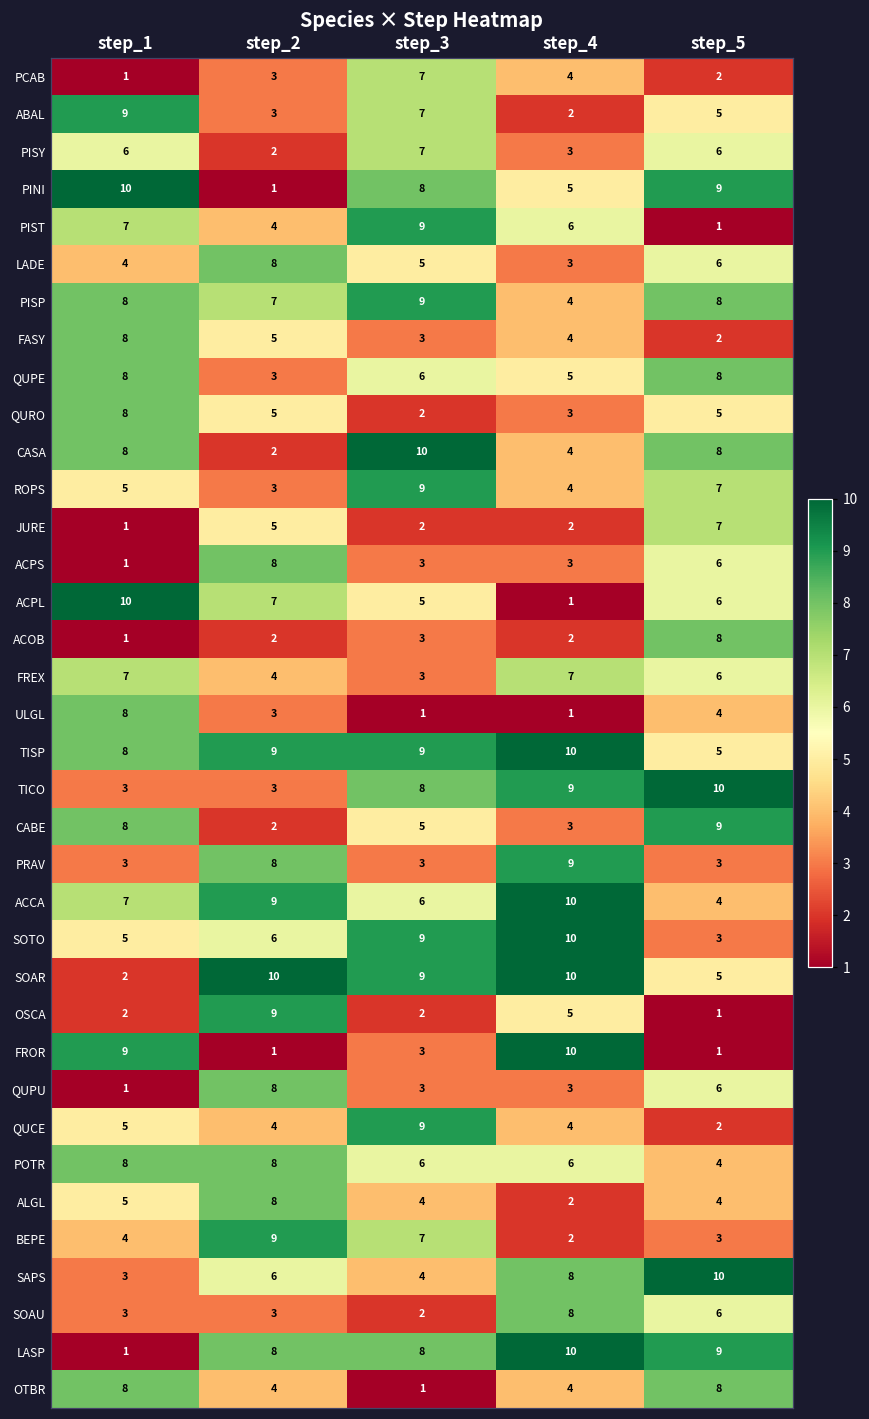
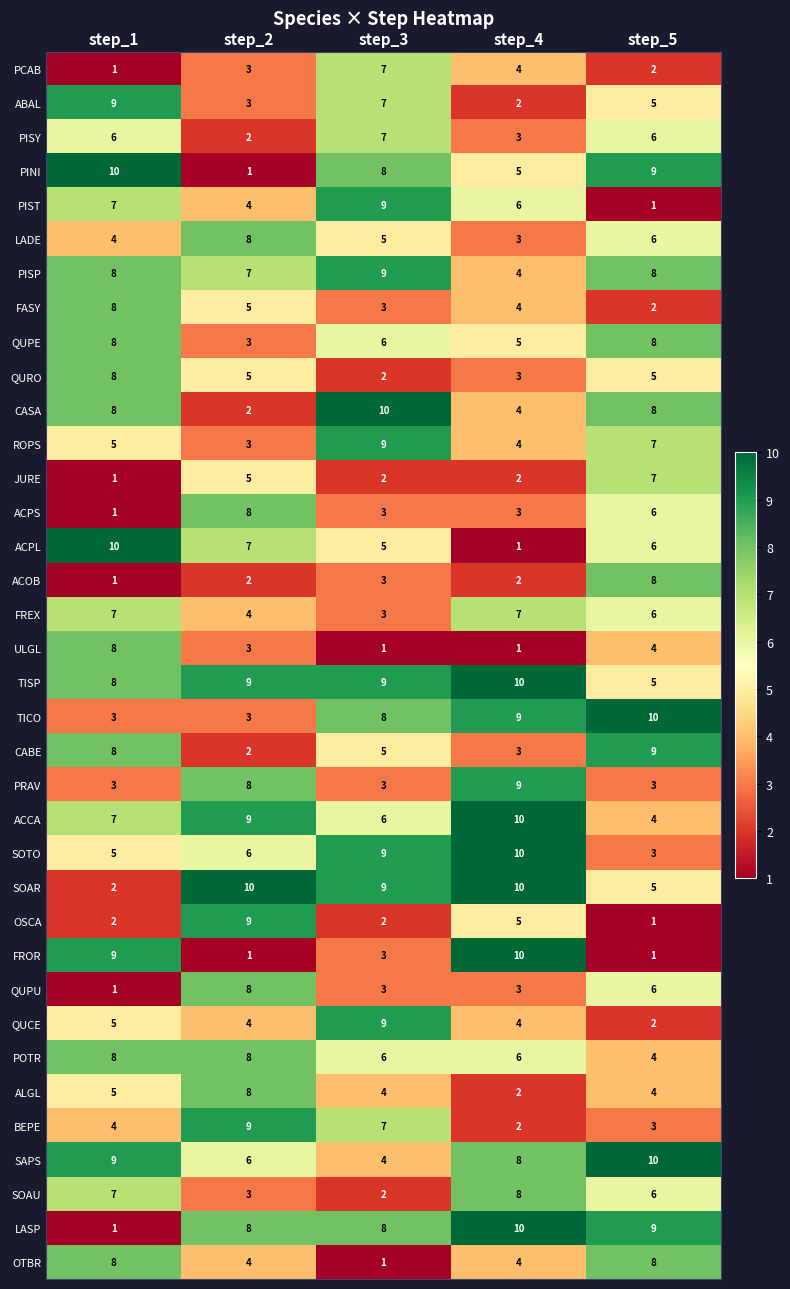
SAPS, step_1: 3 -> 9
SOAU, step_1: 3 -> 7
